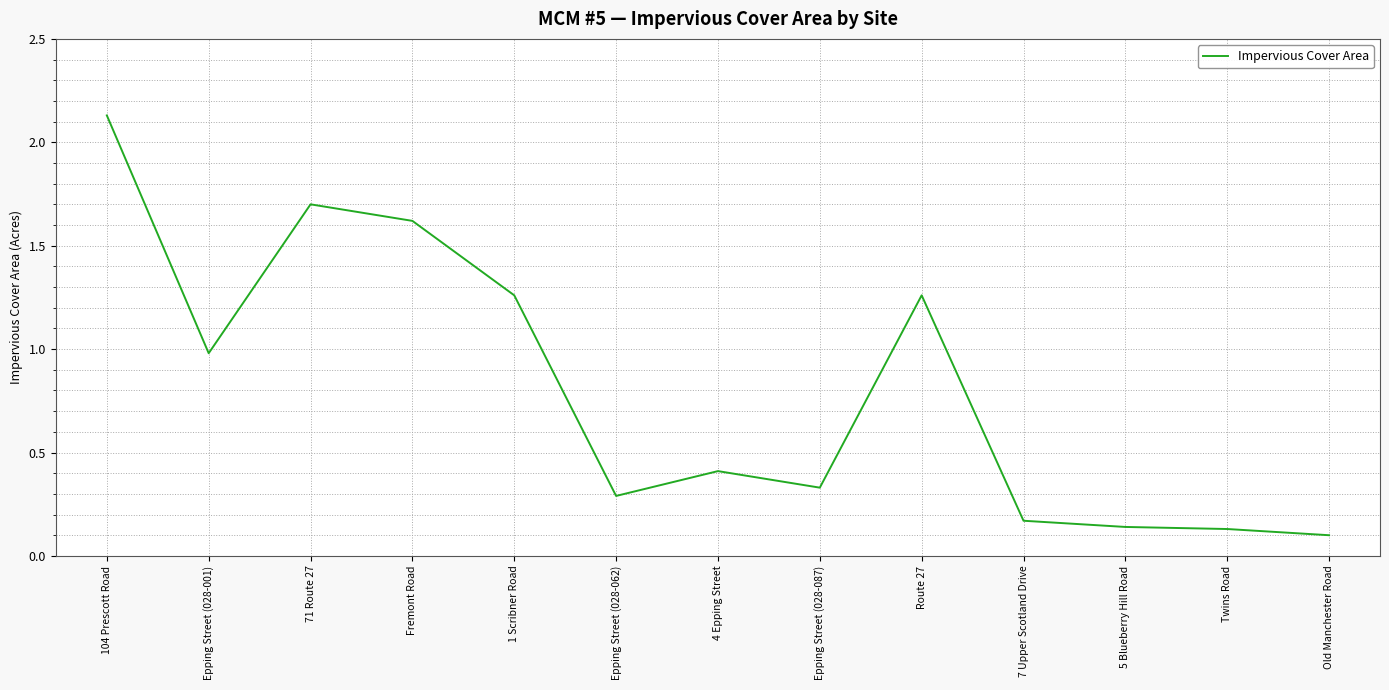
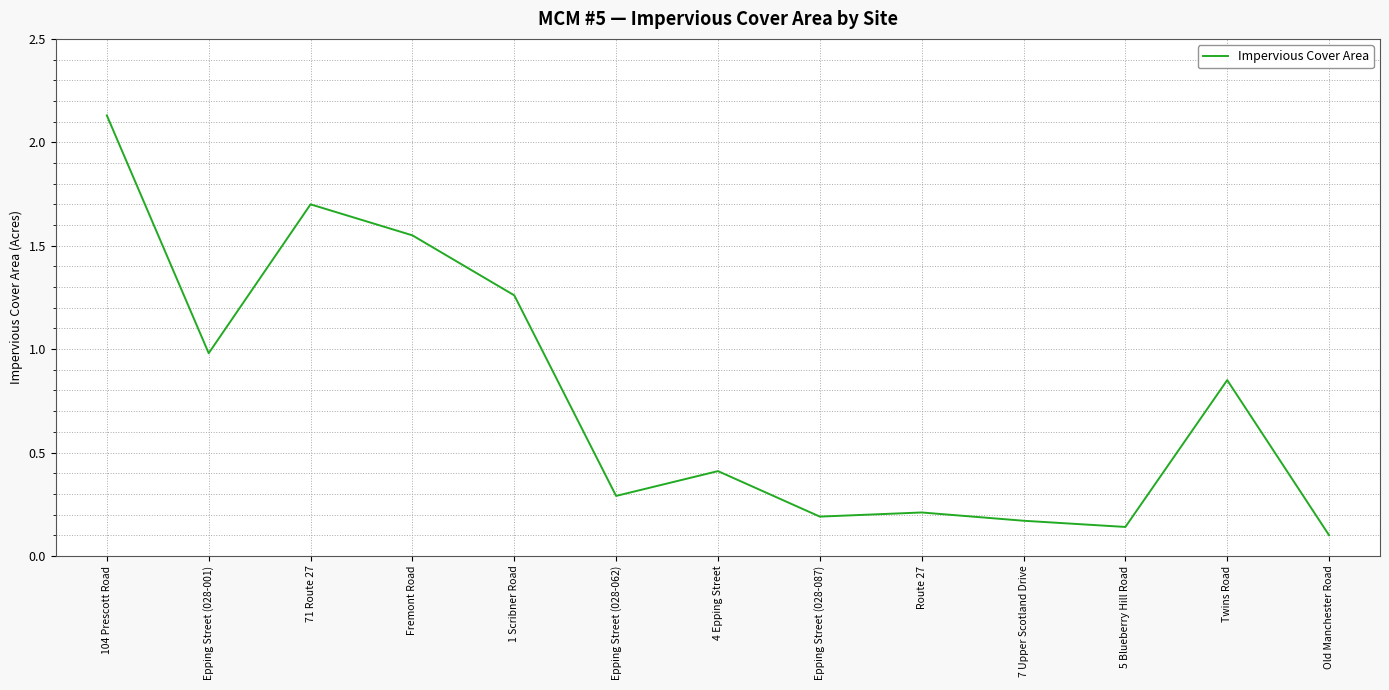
Fremont Road: 1.62 -> 1.55
Epping Street (028-087): 0.33 -> 0.19
Route 27: 1.26 -> 0.21
Twins Road: 0.13 -> 0.85
